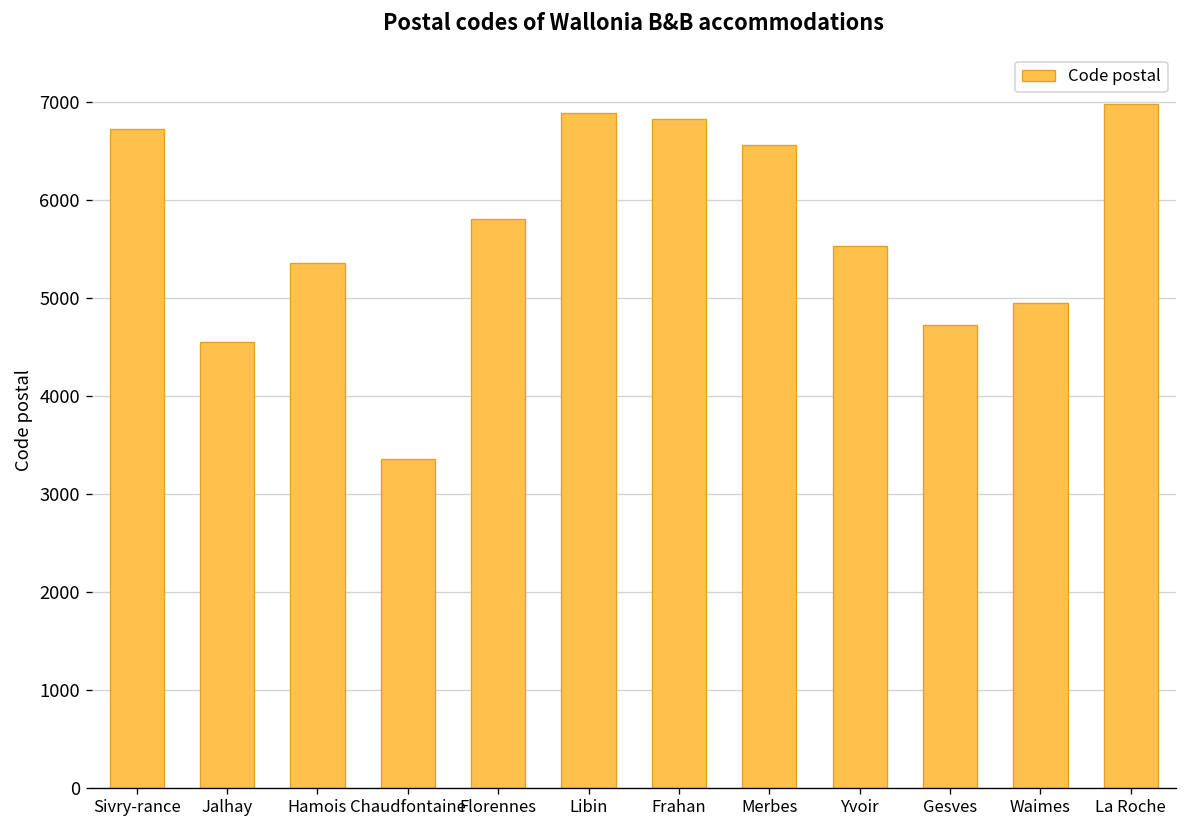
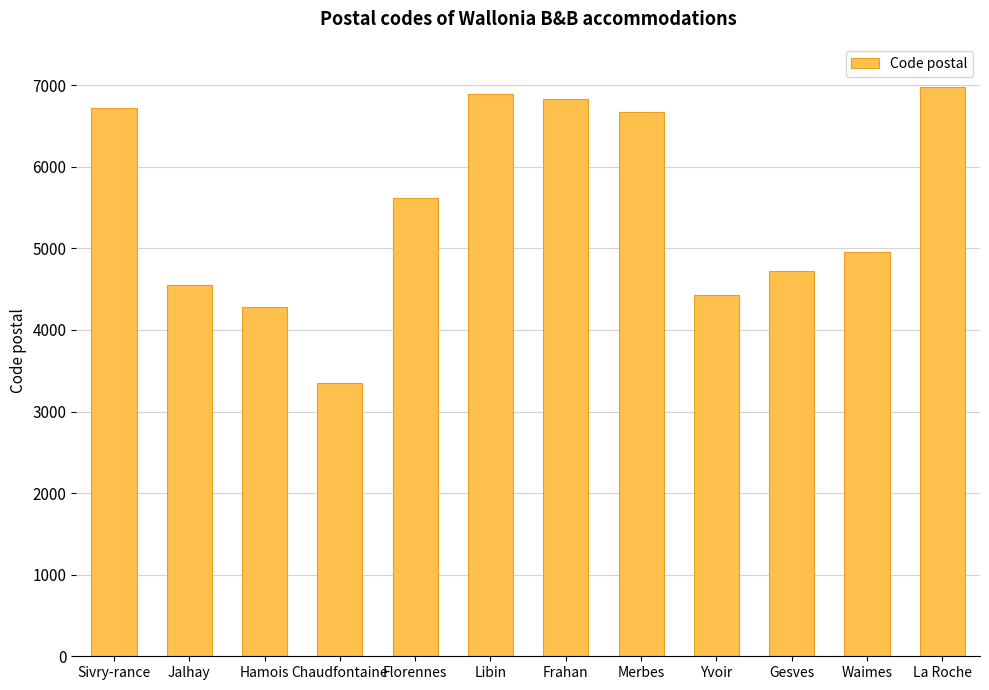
Hamois: 5400 -> 4300
Florennes: 5800 -> 5600
Merbes: 6600 -> 6700
Yvoir: 5500 -> 4400
